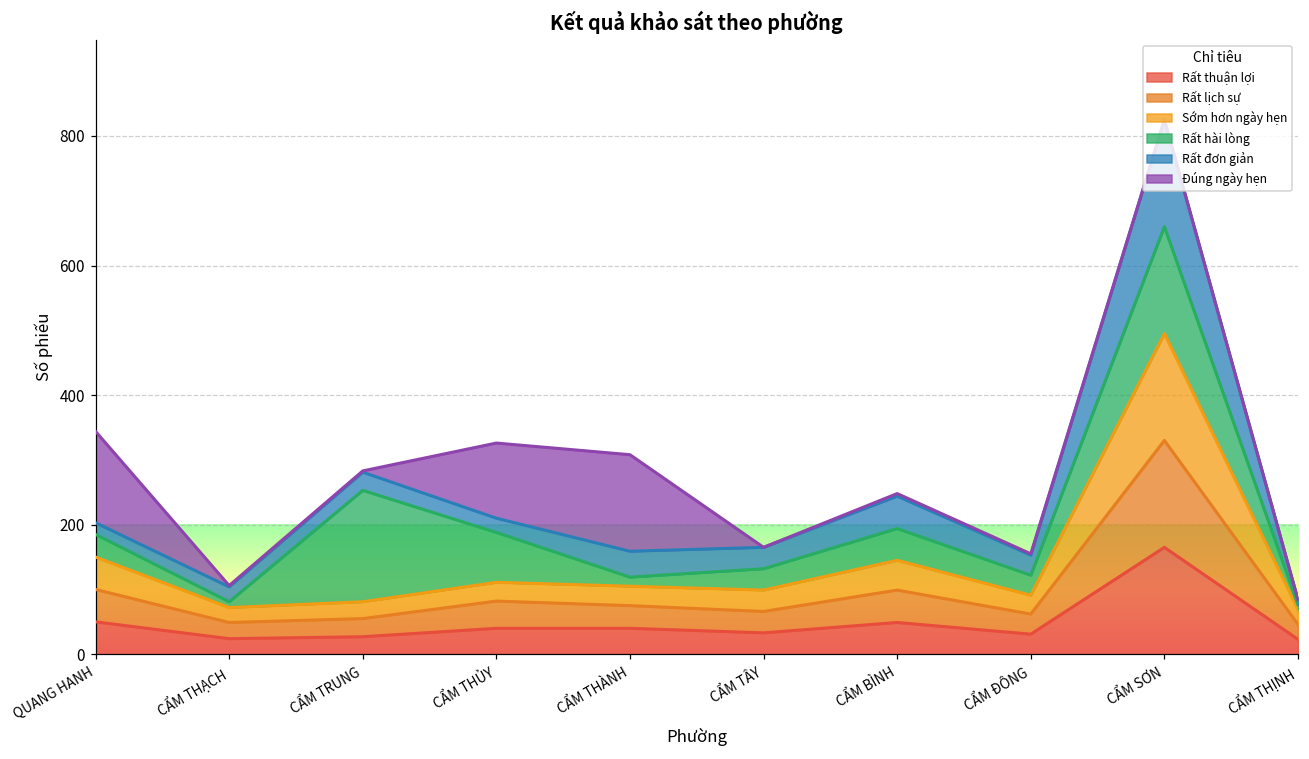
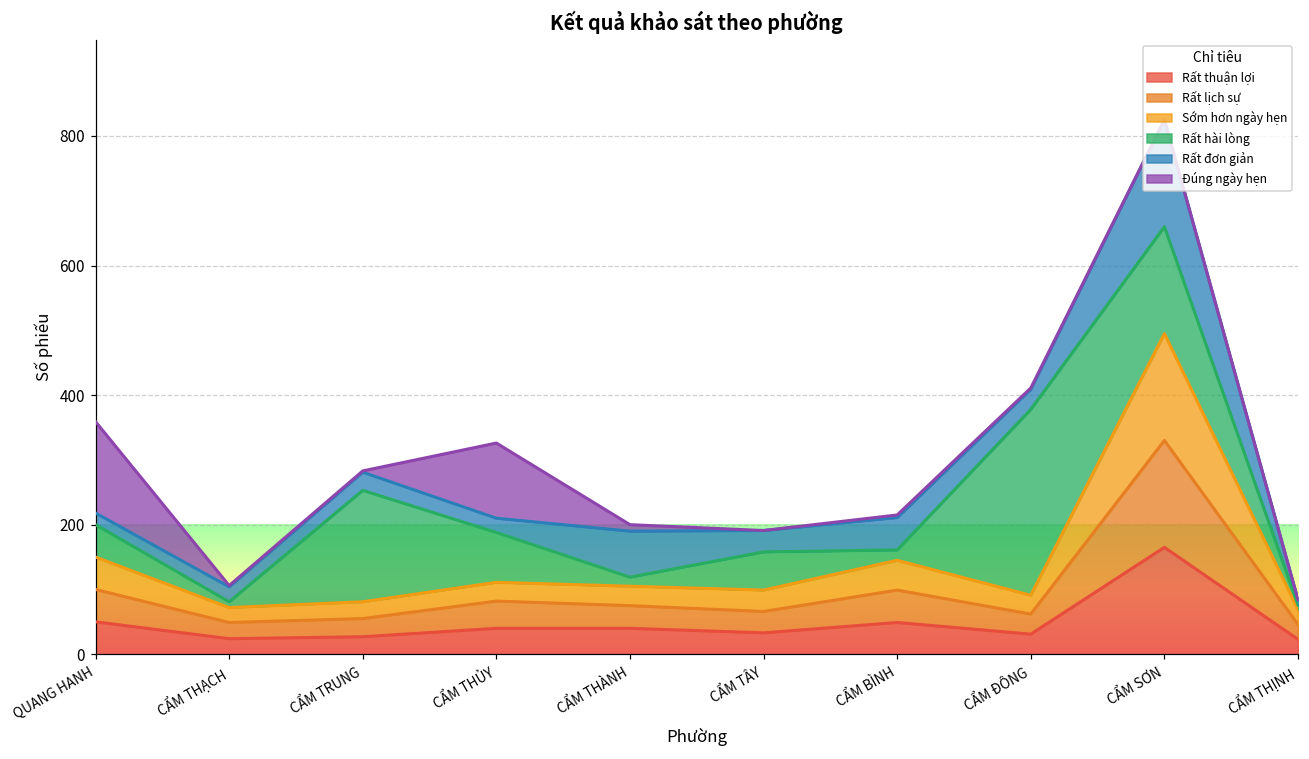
Rất hài lòng, QUANG HANH: 40 -> 50
Rất đơn giản, CẨM THÀNH: 40 -> 70
Đúng ngày hẹn, CẨM THÀNH: 150 -> 10
Rất hài lòng, CẨM TÂY: 30 -> 60
Rất hài lòng, CẨM BÌNH: 50 -> 20
Rất hài lòng, CẨM ĐÔNG: 30 -> 290
